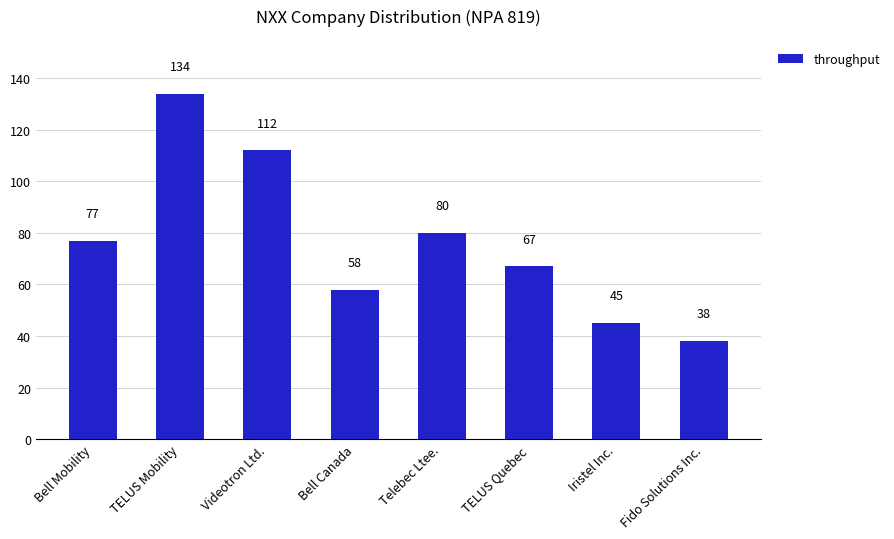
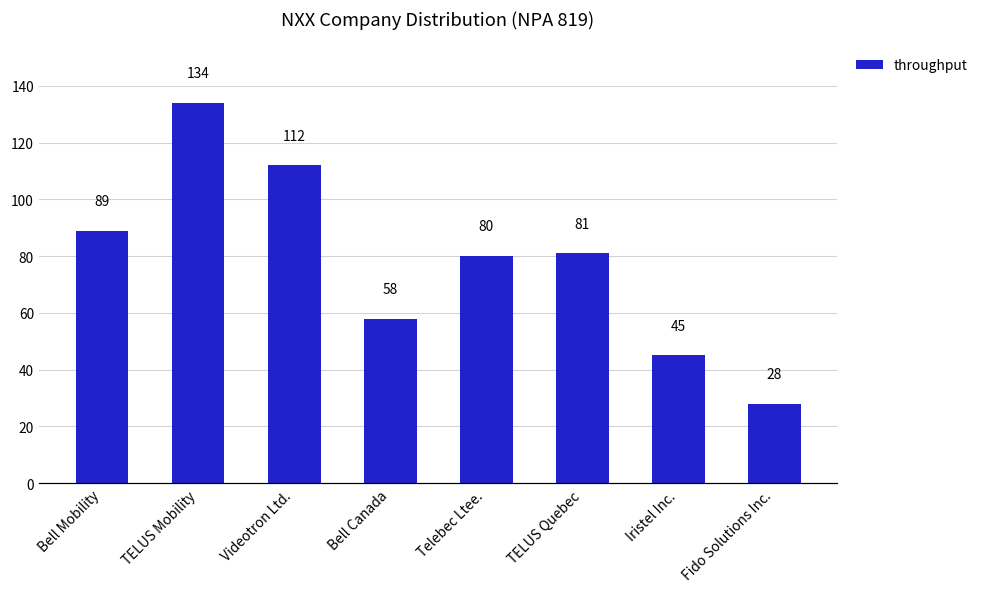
Bell Mobility: 77 -> 89
TELUS Quebec: 67 -> 81
Fido Solutions Inc.: 38 -> 28
